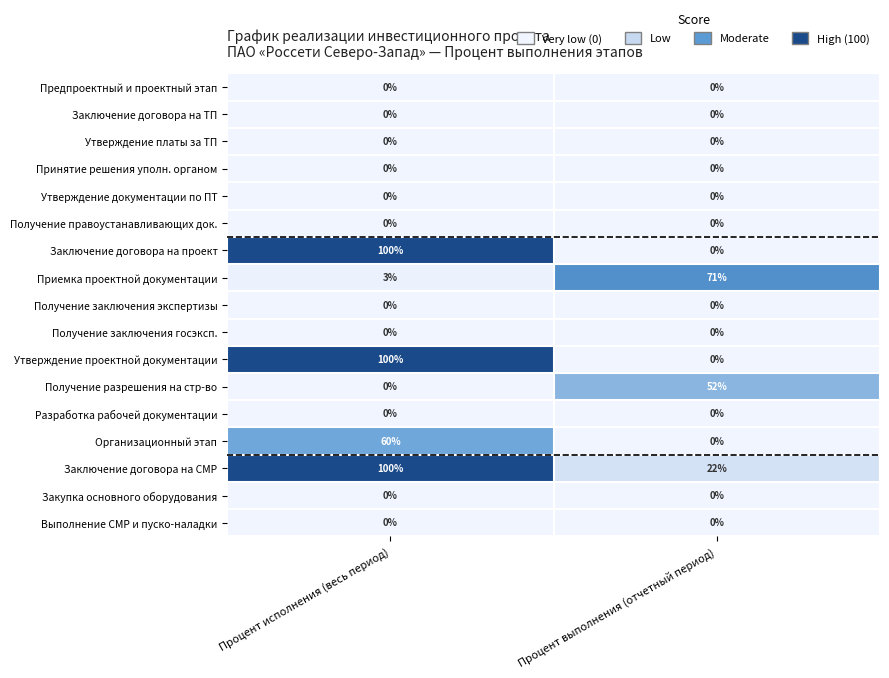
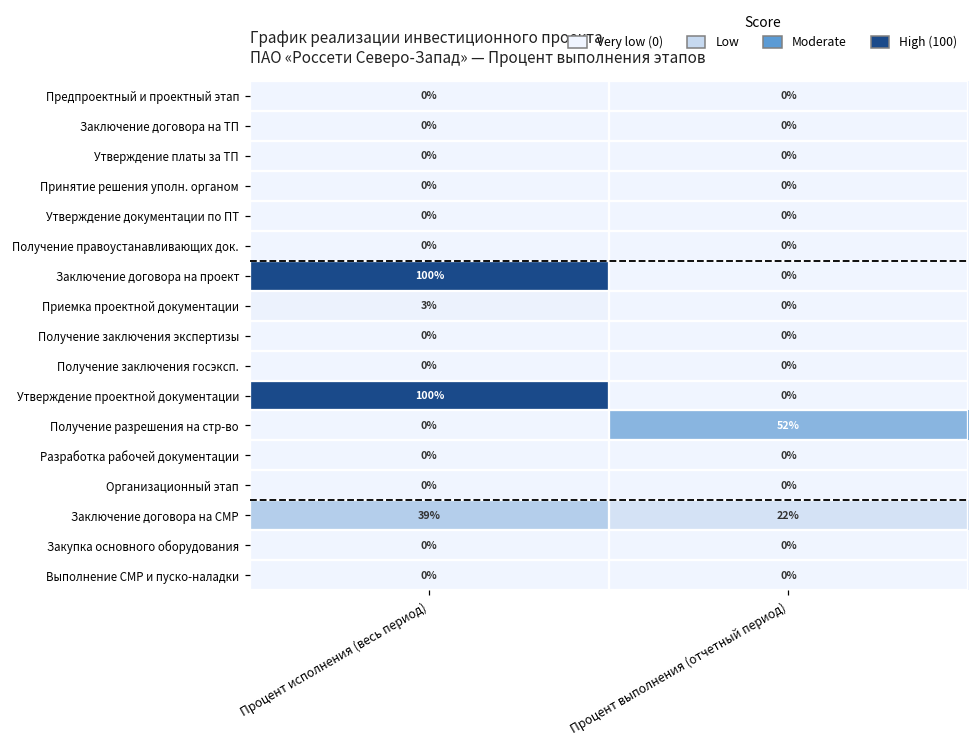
Приемка проектной документации, Процент выполнения (отчетный период): 71% -> 0%
Организационный этап, Процент исполнения (весь период): 60% -> 0%
Заключение договора на СМР, Процент исполнения (весь период): 100% -> 39%
